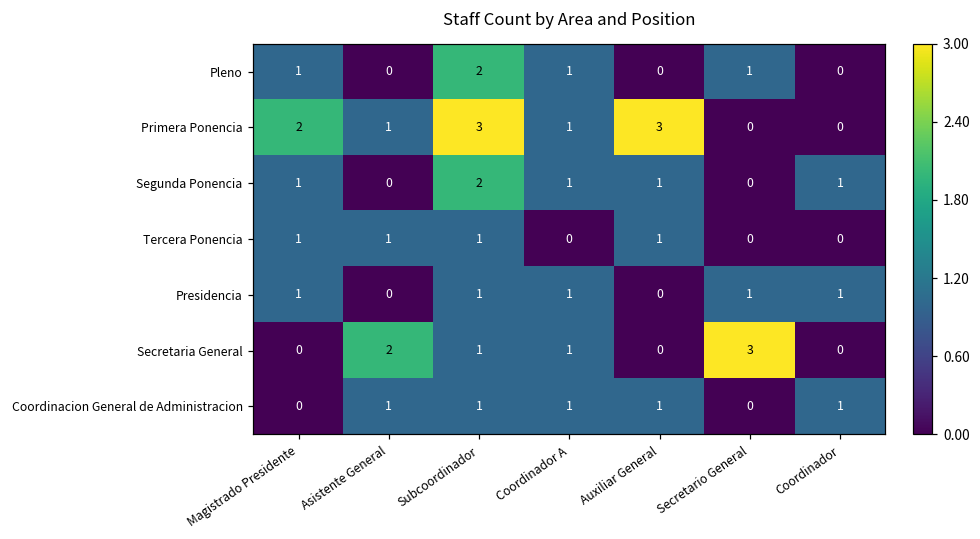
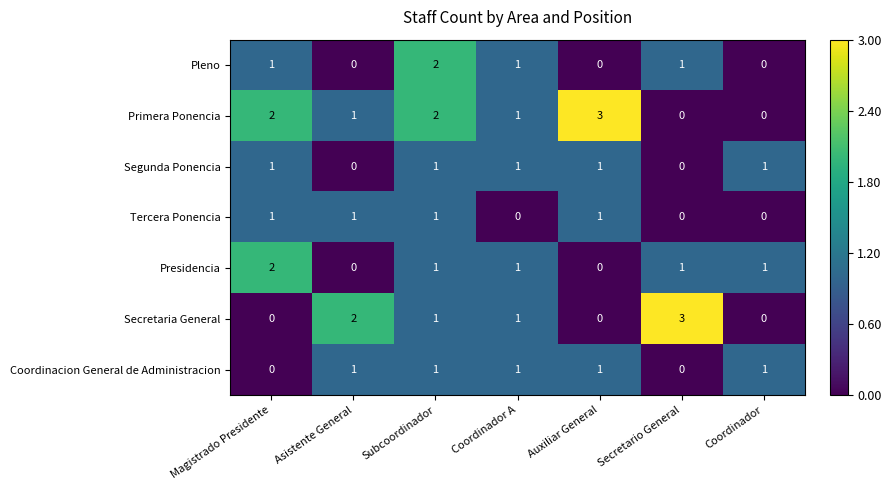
Primera Ponencia, Subcoordinador: 3 -> 2
Segunda Ponencia, Subcoordinador: 2 -> 1
Presidencia, Magistrado Presidente: 1 -> 2
